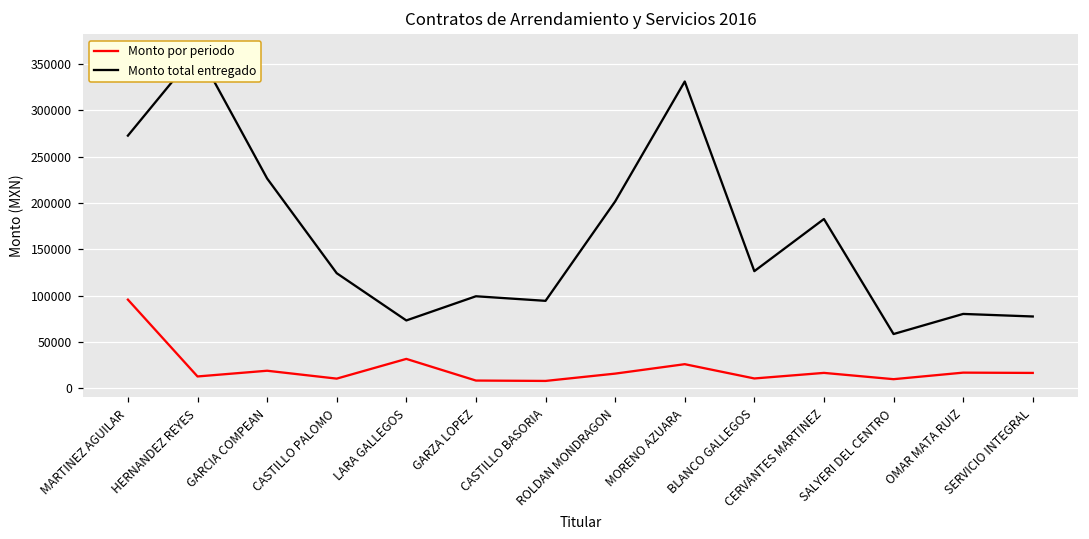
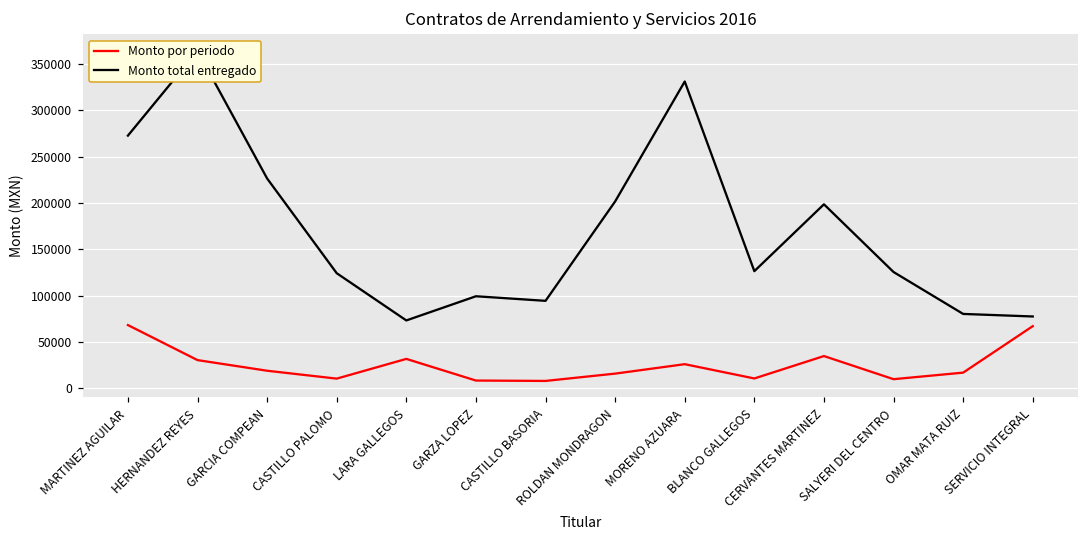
Monto por periodo, MARTINEZ AGUILAR: 100000 -> 70000
Monto por periodo, HERNANDEZ REYES: 10000 -> 30000
Monto por periodo, CERVANTES MARTINEZ: 20000 -> 30000
Monto total entregado, CERVANTES MARTINEZ: 180000 -> 200000
Monto total entregado, SALYERI DEL CENTRO: 60000 -> 130000
Monto por periodo, SERVICIO INTEGRAL: 20000 -> 70000
